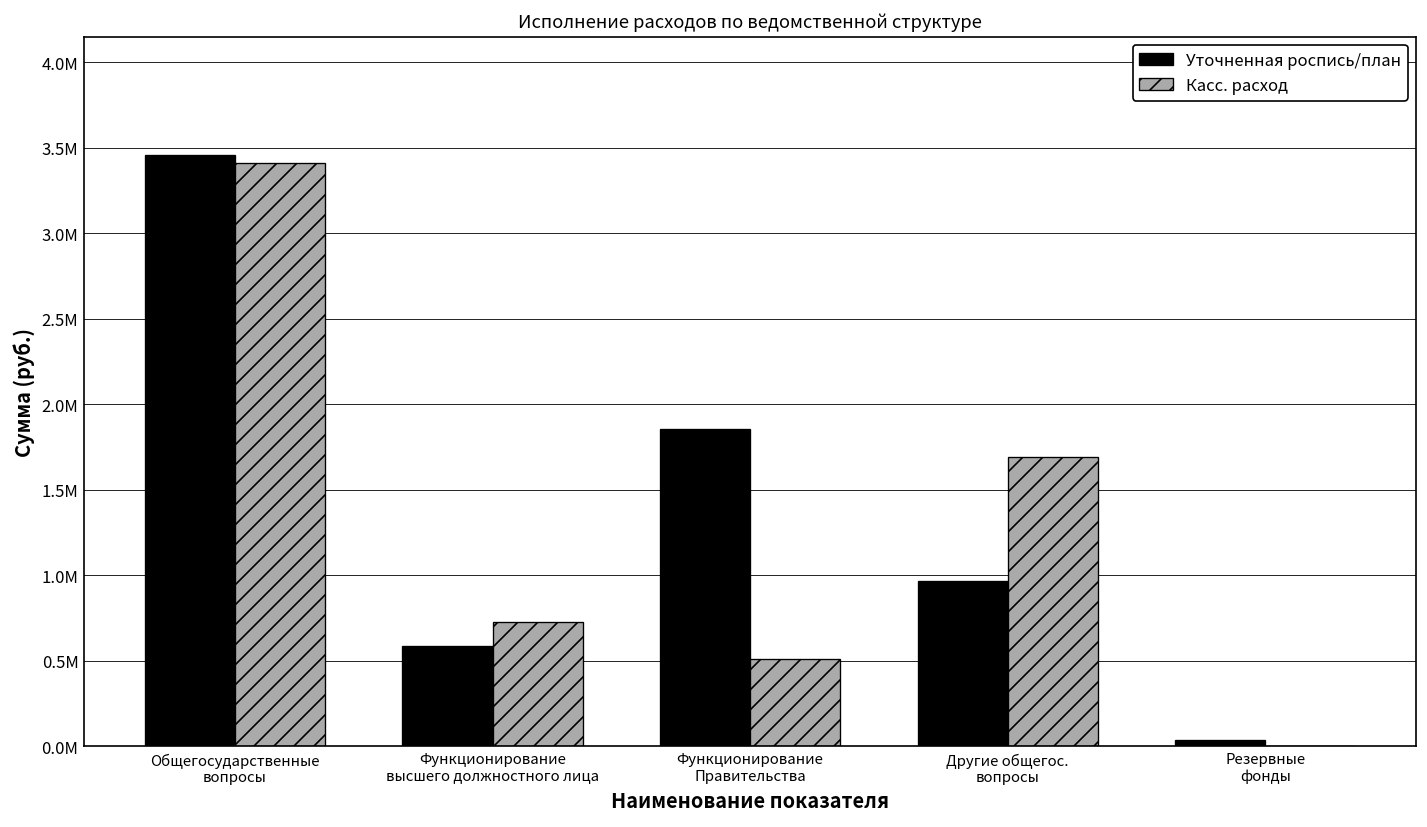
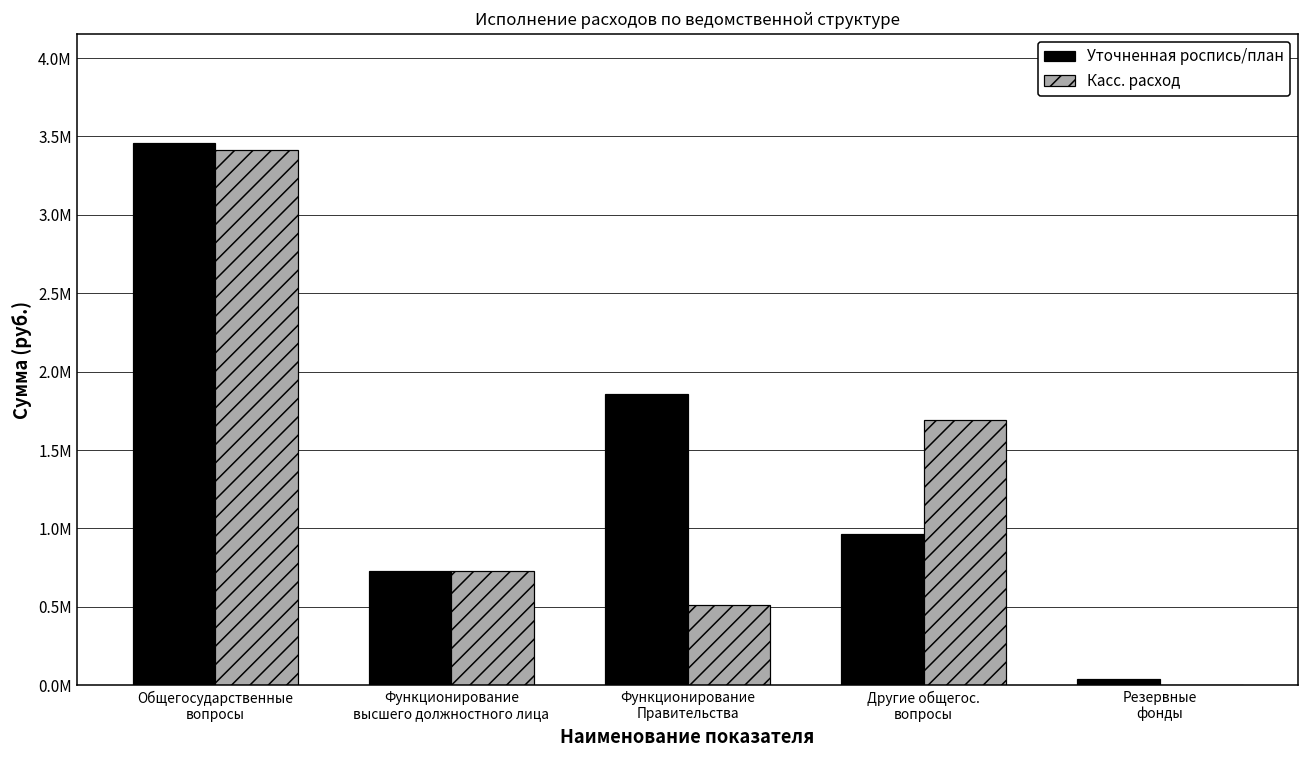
Уточненная роспись/план, Функционирование высшего должностного лица: 590000 -> 730000
